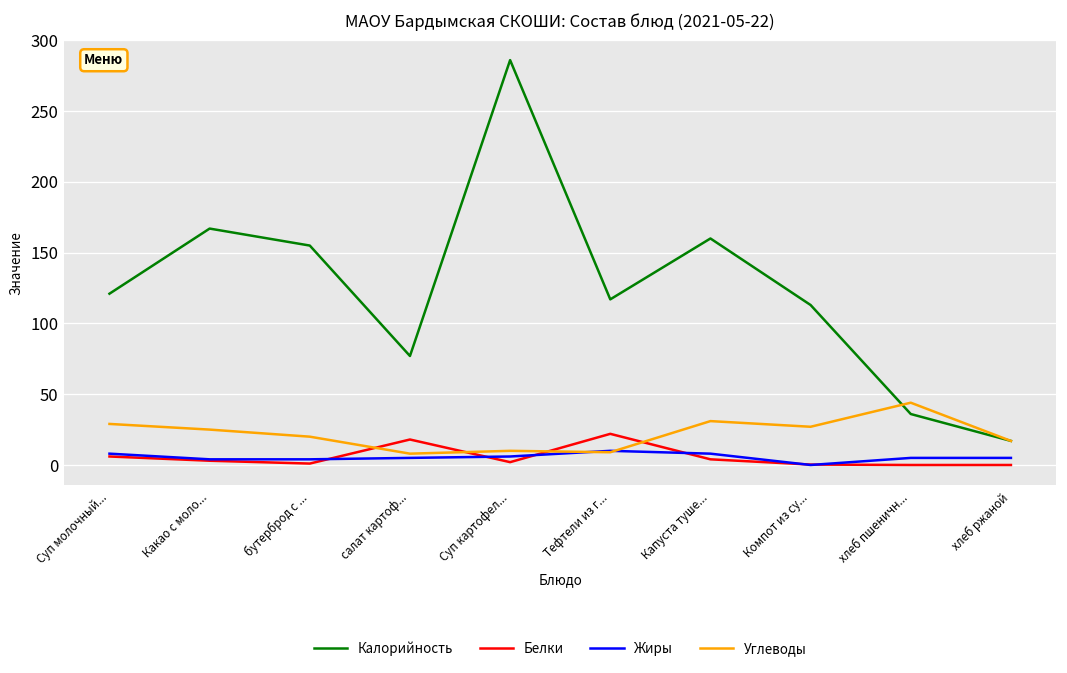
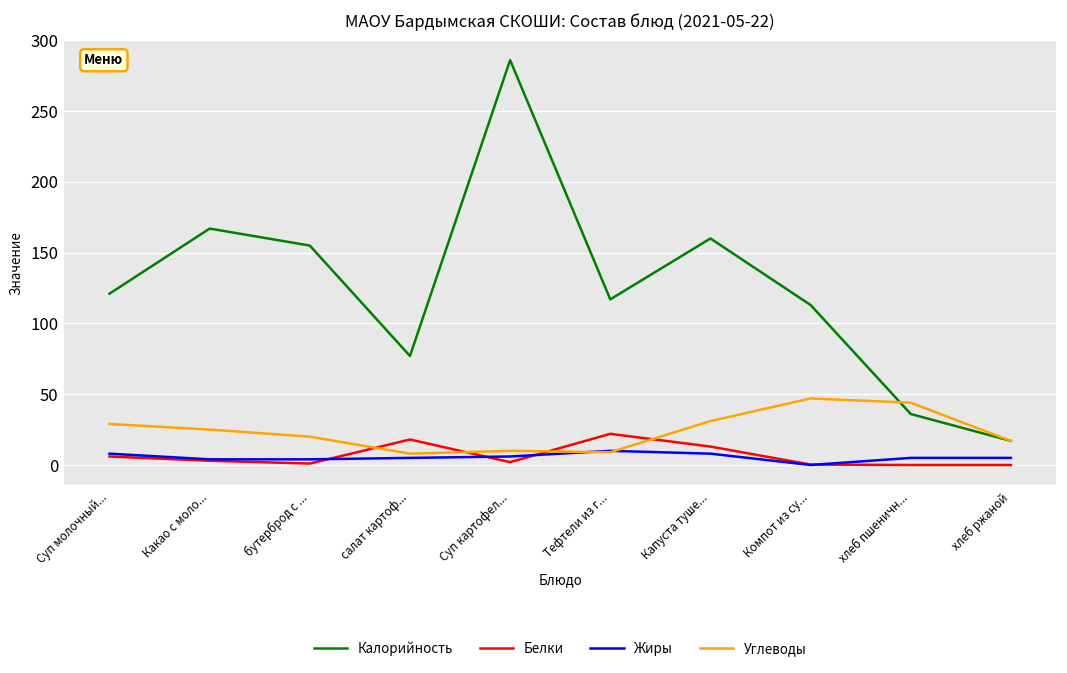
Белки, Капуста туше...: 4 -> 13
Углеводы, Компот из су...: 27 -> 47
